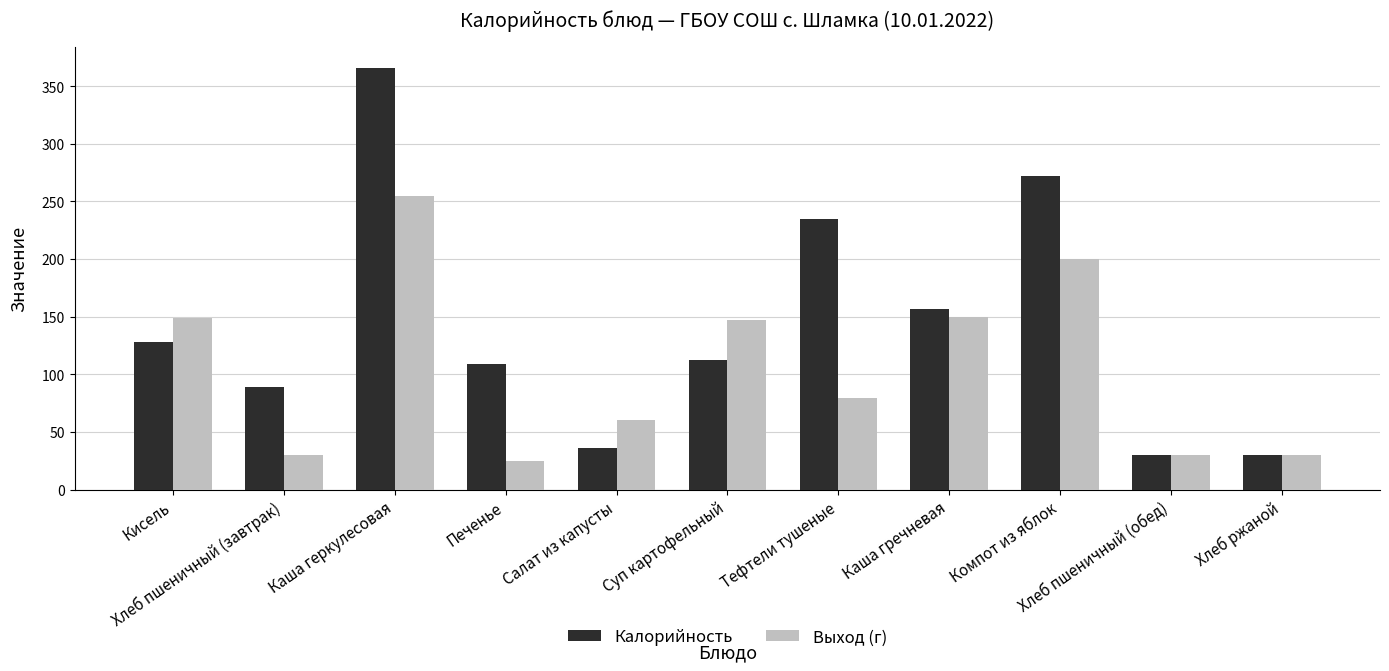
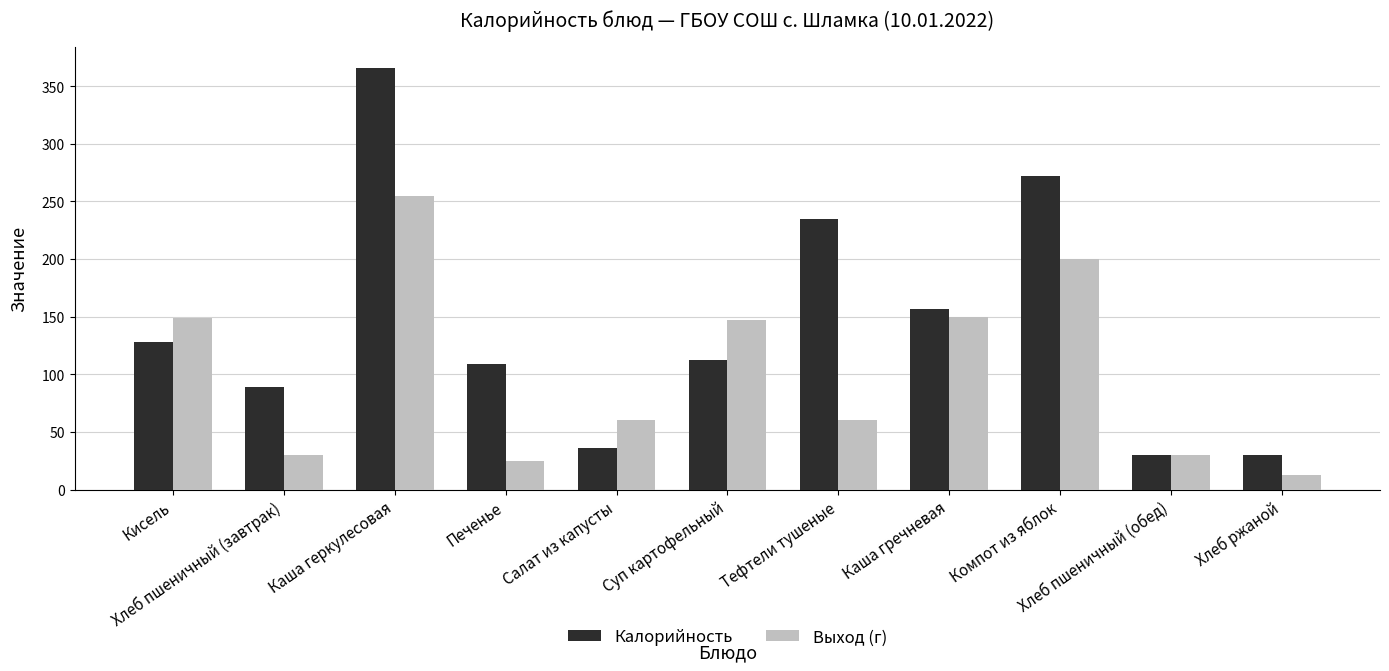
Выход (г), Тефтели тушеные: 79 -> 60
Выход (г), Хлеб ржаной: 30 -> 13
